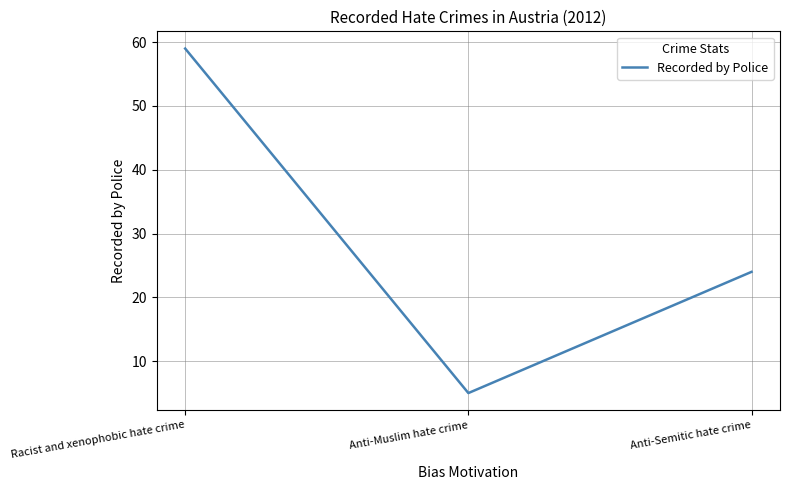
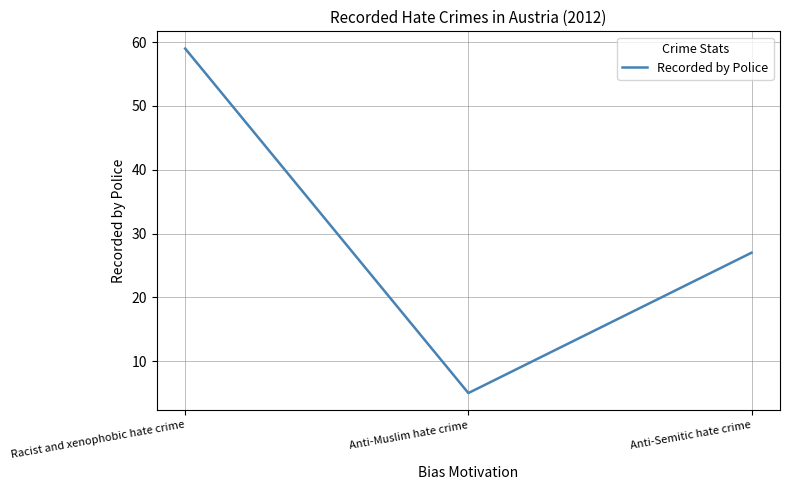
Anti-Semitic hate crime: 24 -> 27
